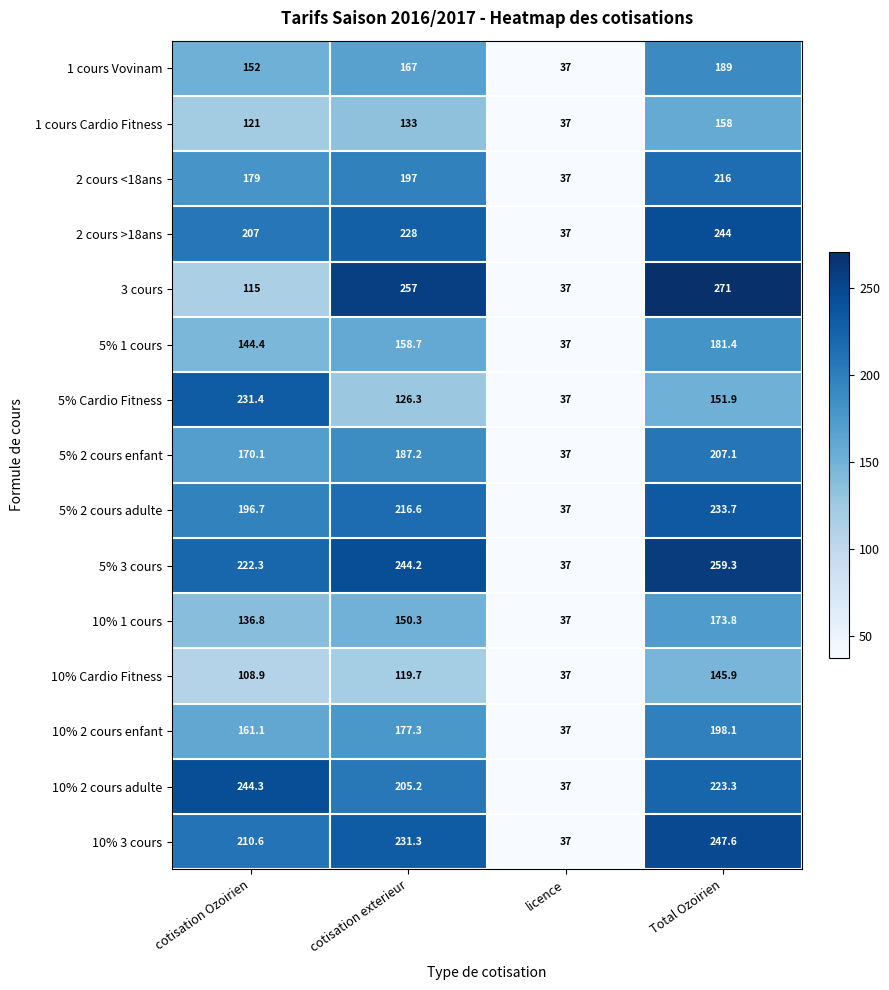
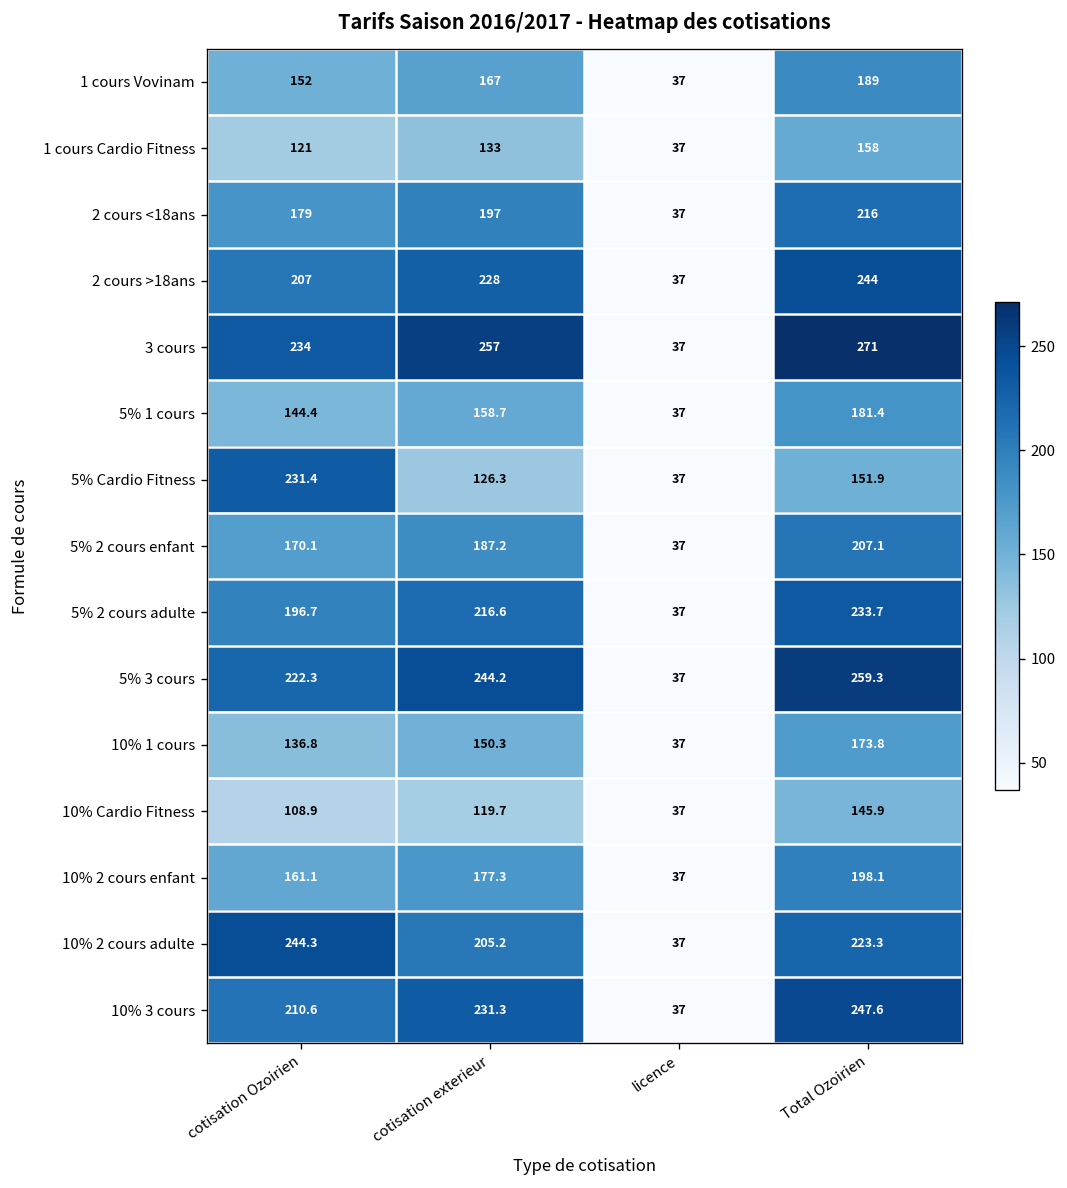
3 cours, cotisation Ozoirien: 115 -> 234
